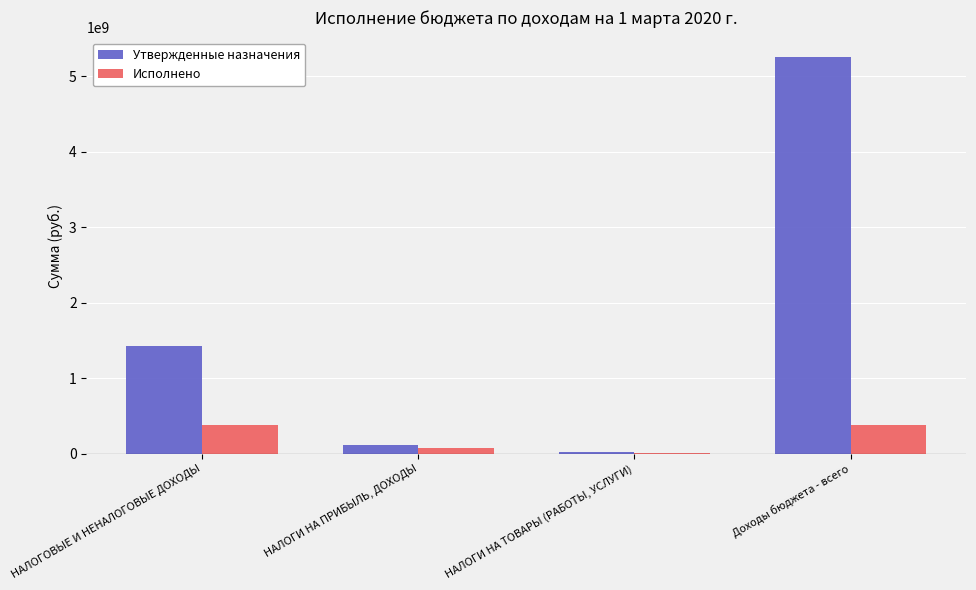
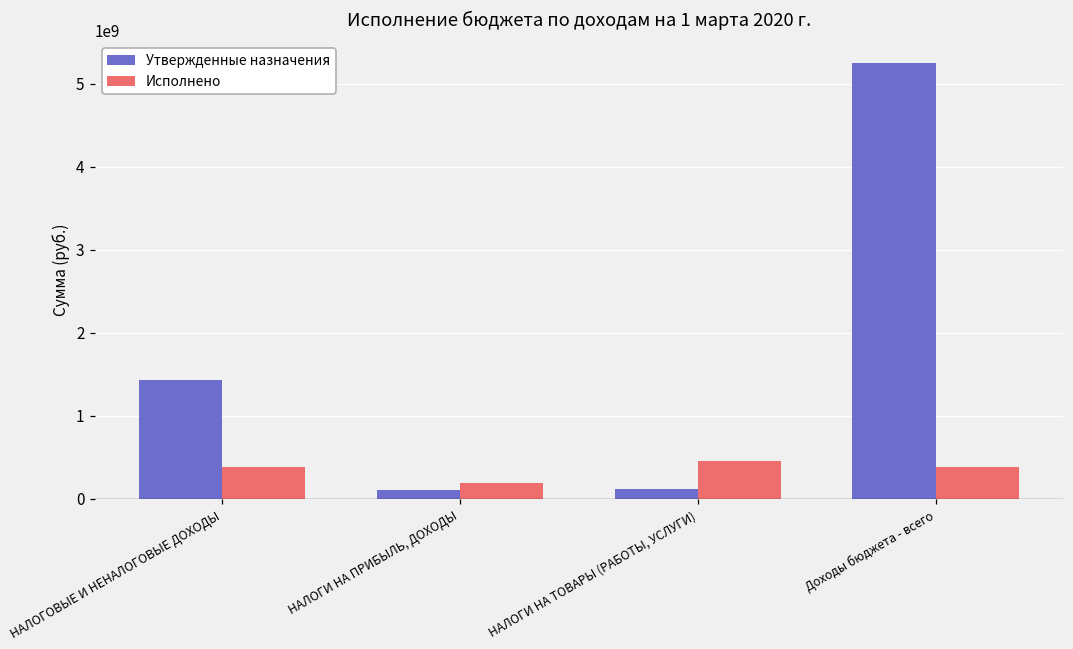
Исполнено, НАЛОГИ НА ПРИБЫЛЬ, ДОХОДЫ: 100000000 -> 200000000
Утвержденные назначения, НАЛОГИ НА ТОВАРЫ (РАБОТЫ, УСЛУГИ): 0 -> 100000000
Исполнено, НАЛОГИ НА ТОВАРЫ (РАБОТЫ, УСЛУГИ): 0 -> 500000000
